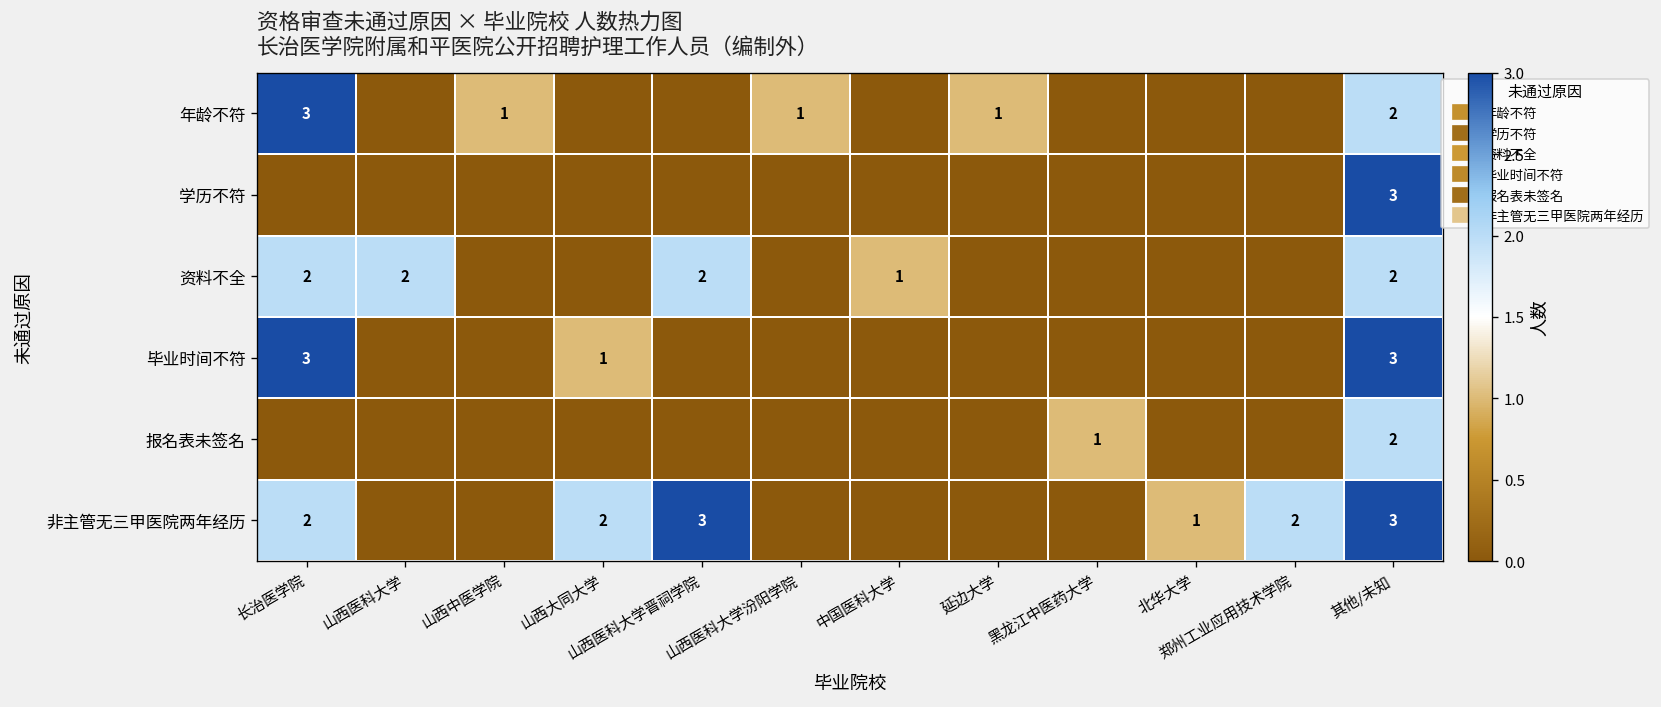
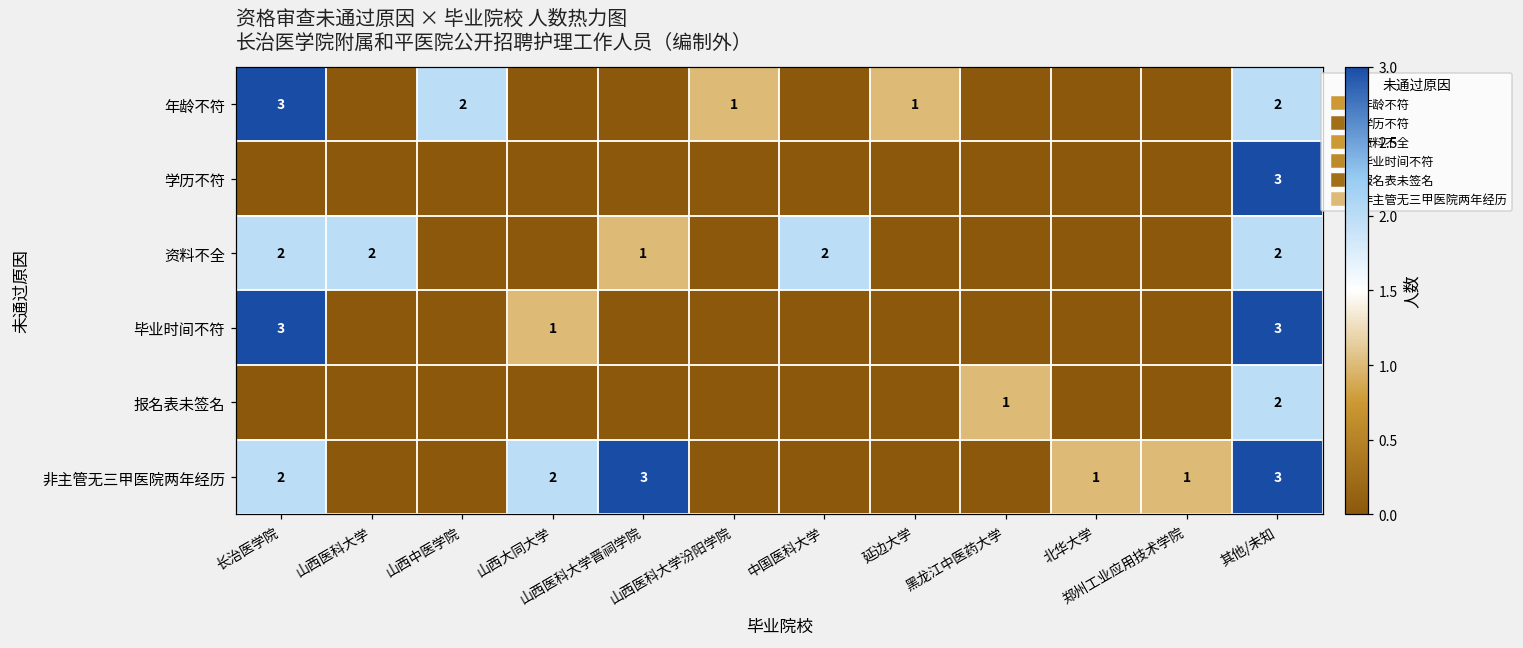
年龄不符, 山西中医学院: 1 -> 2
资料不全, 山西医科大学晋祠学院: 2 -> 1
资料不全, 中国医科大学: 1 -> 2
非主管无三甲医院两年经历, 郑州工业应用技术学院: 2 -> 1
